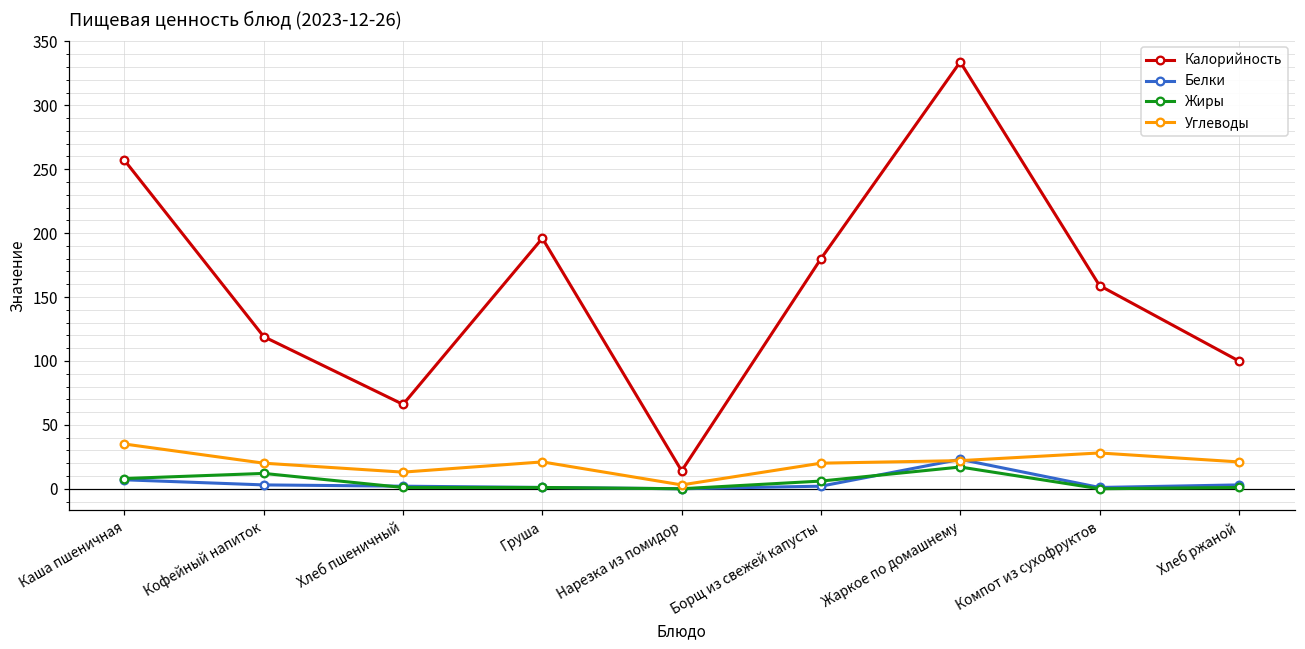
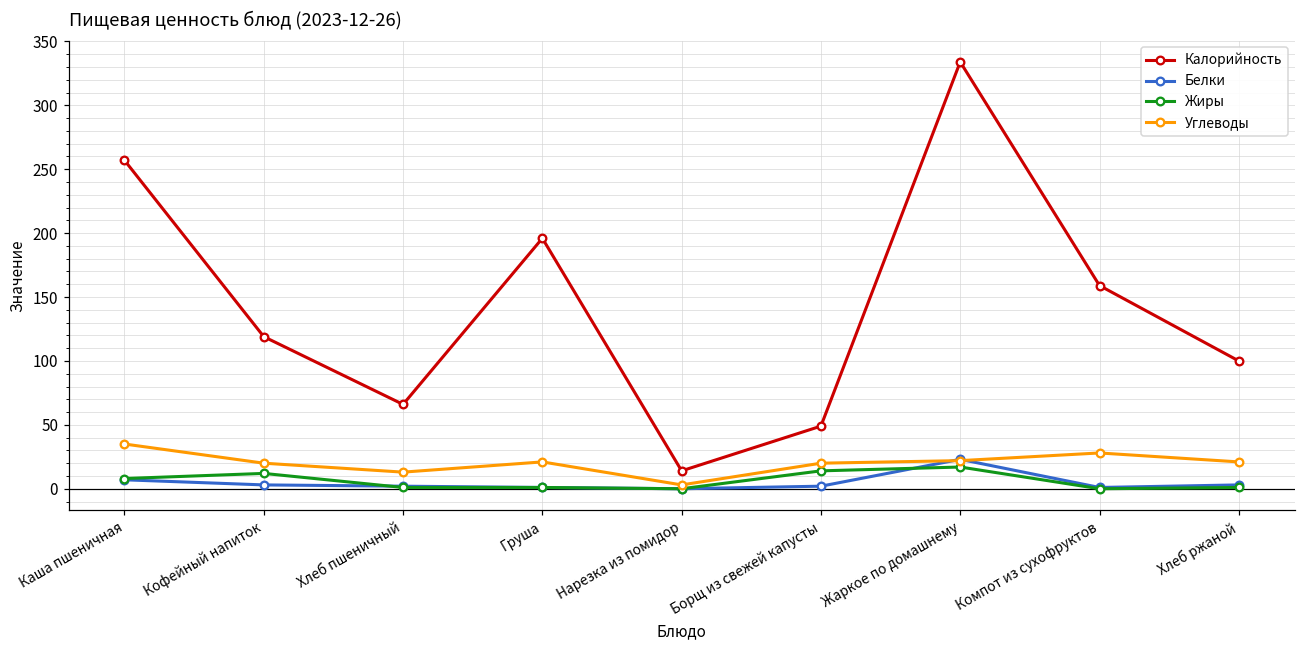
Калорийность, Борщ из свежей капусты: 180 -> 49
Жиры, Борщ из свежей капусты: 6 -> 14
